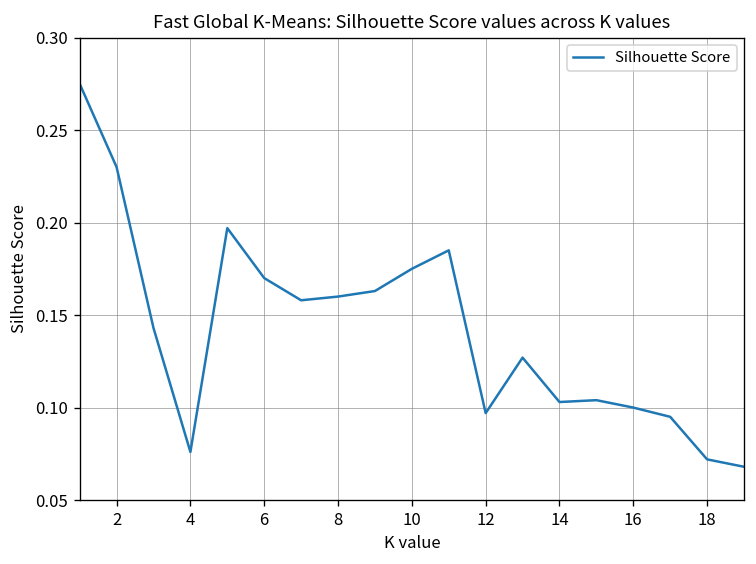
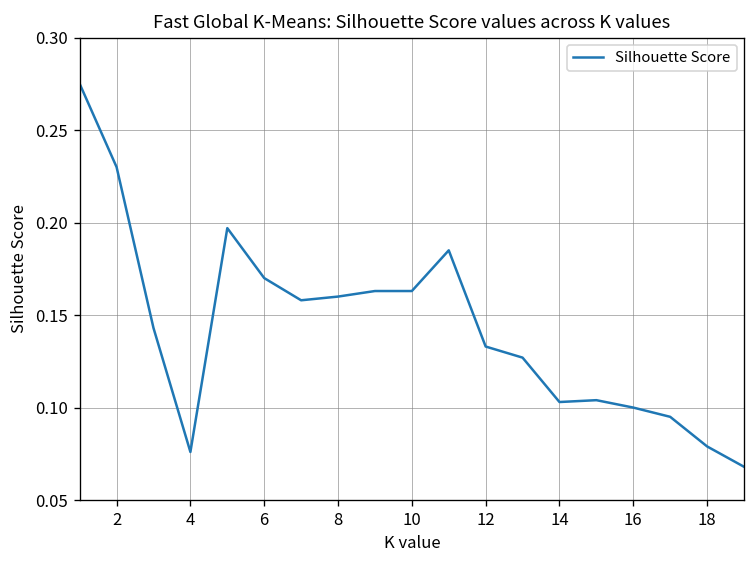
10: 0.175 -> 0.163
12: 0.097 -> 0.133
18: 0.072 -> 0.079
